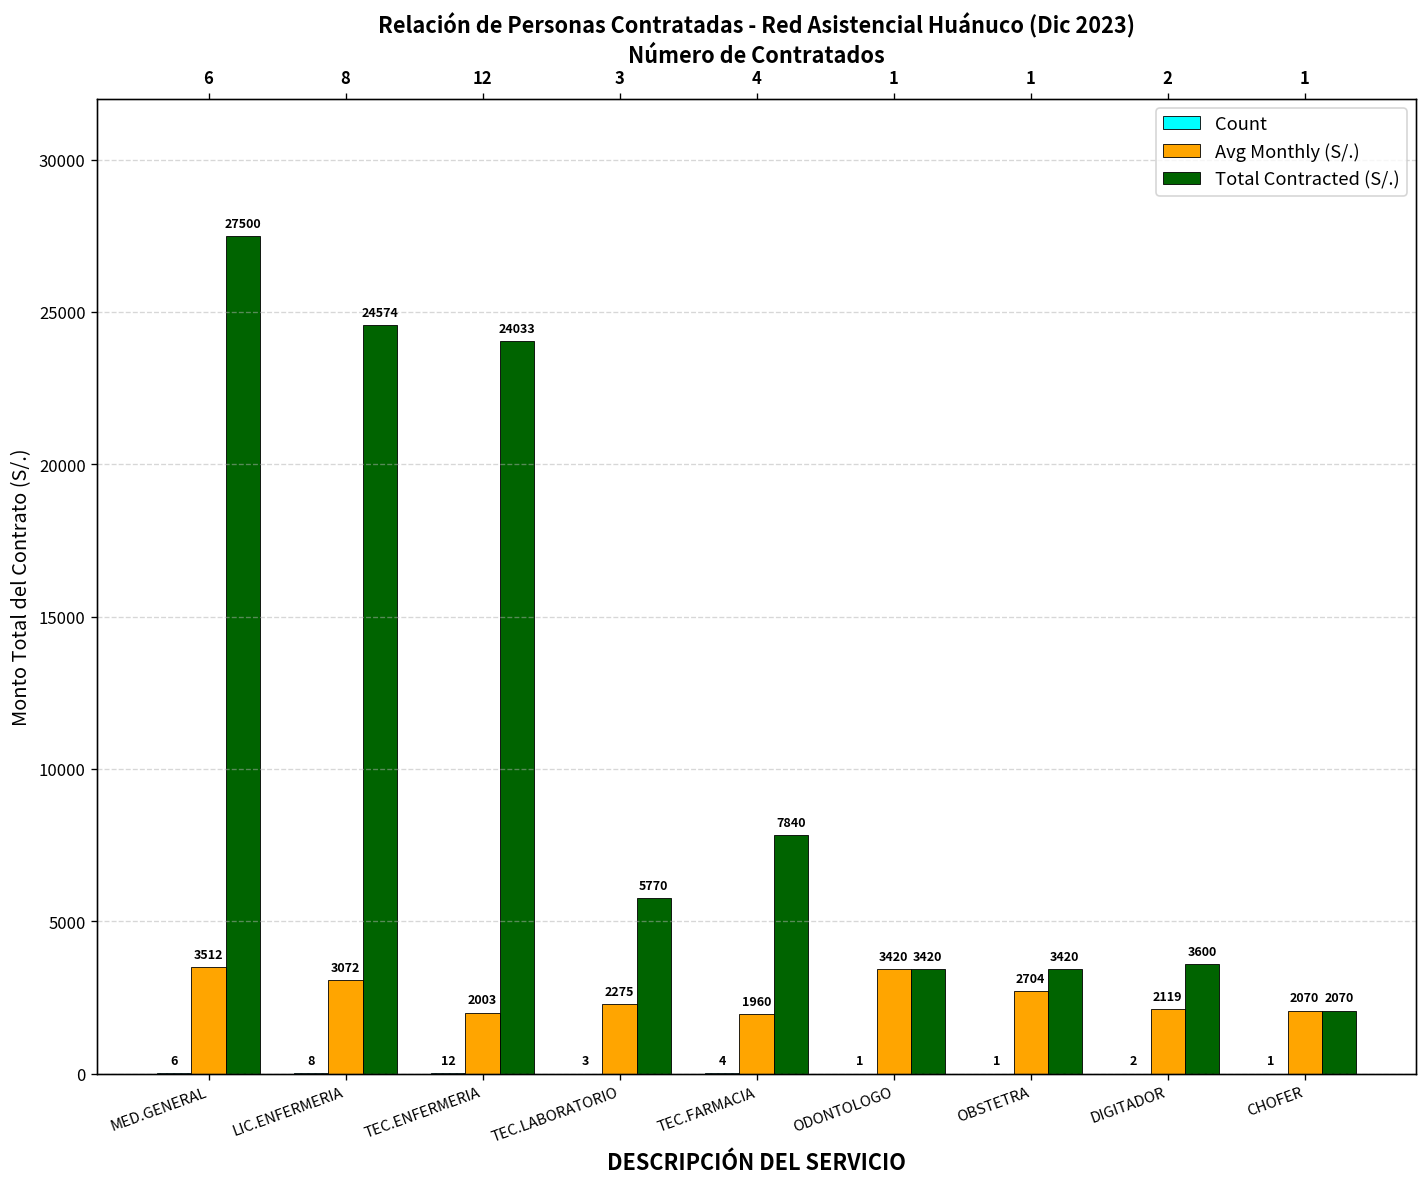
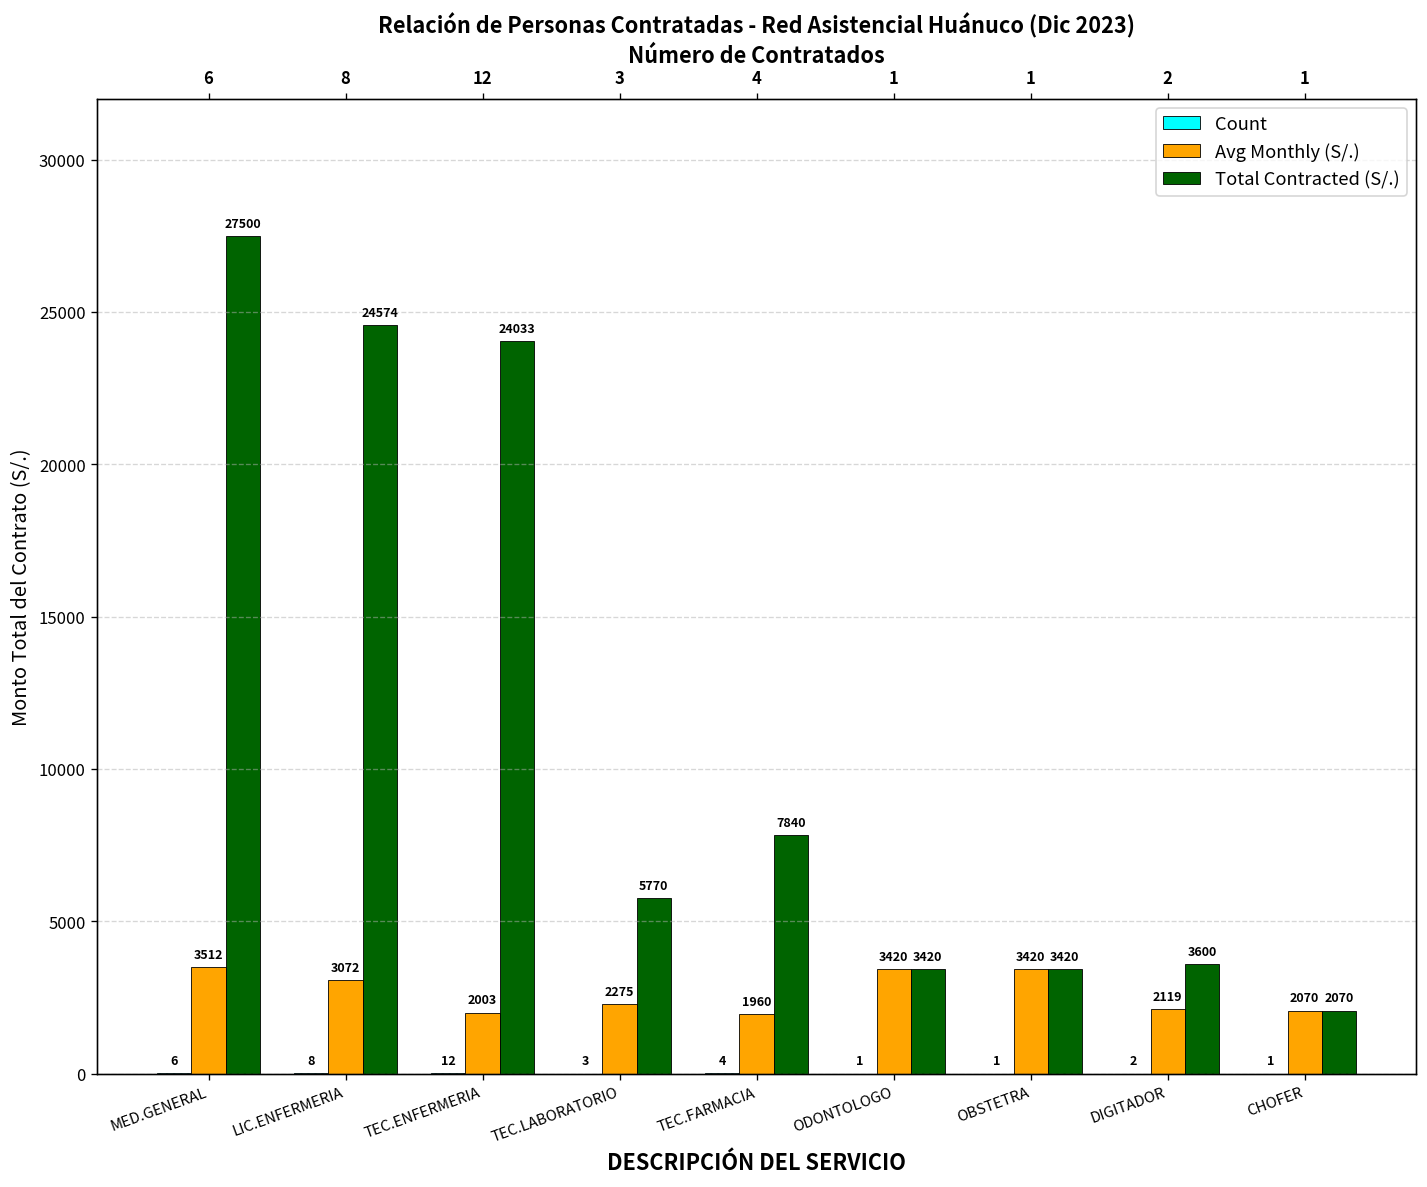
Avg Monthly (S/.), OBSTETRA: 2704 -> 3420
